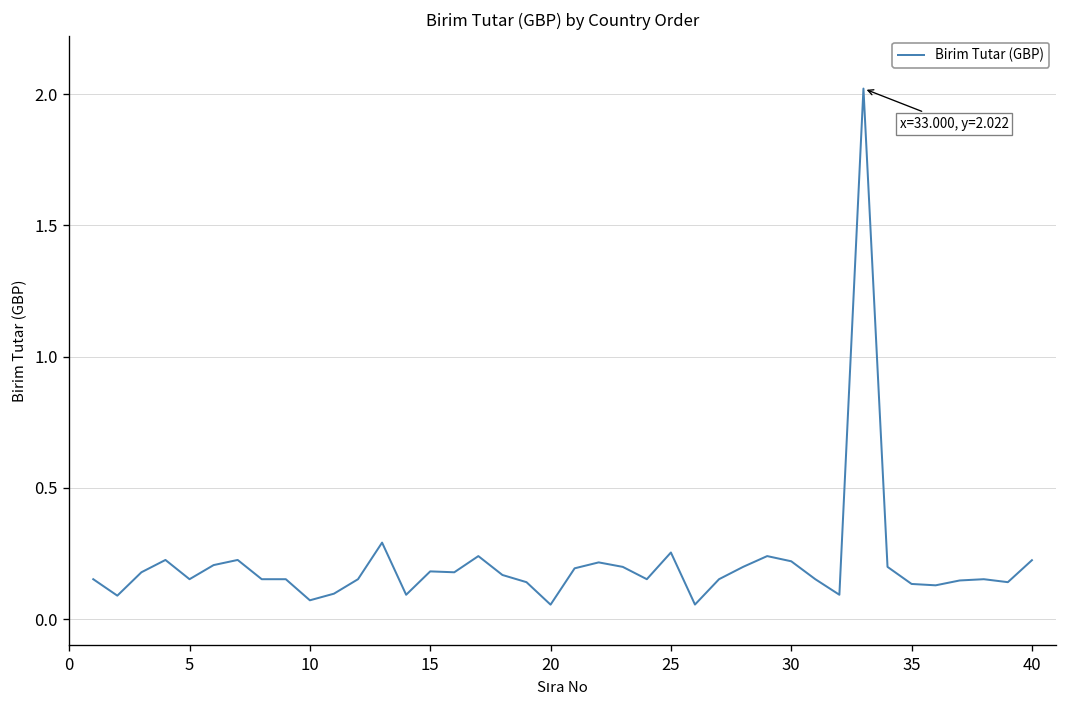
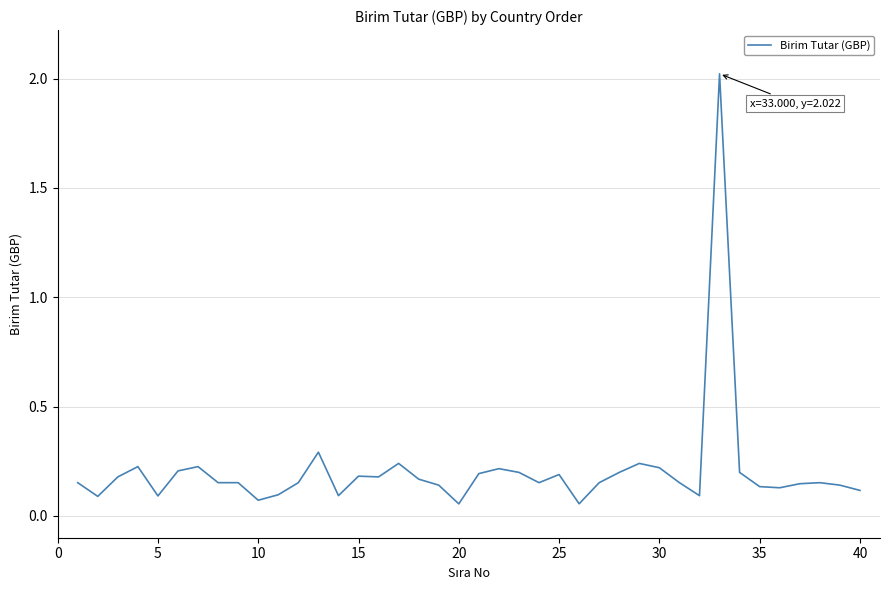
5: 0.15 -> 0.09
25: 0.25 -> 0.19
40: 0.22 -> 0.12
